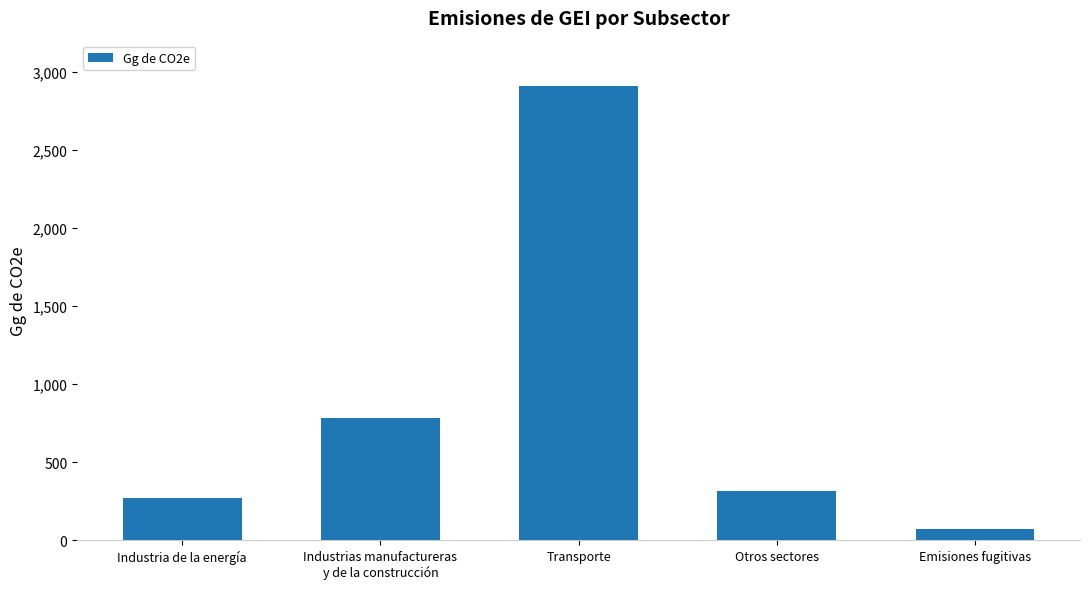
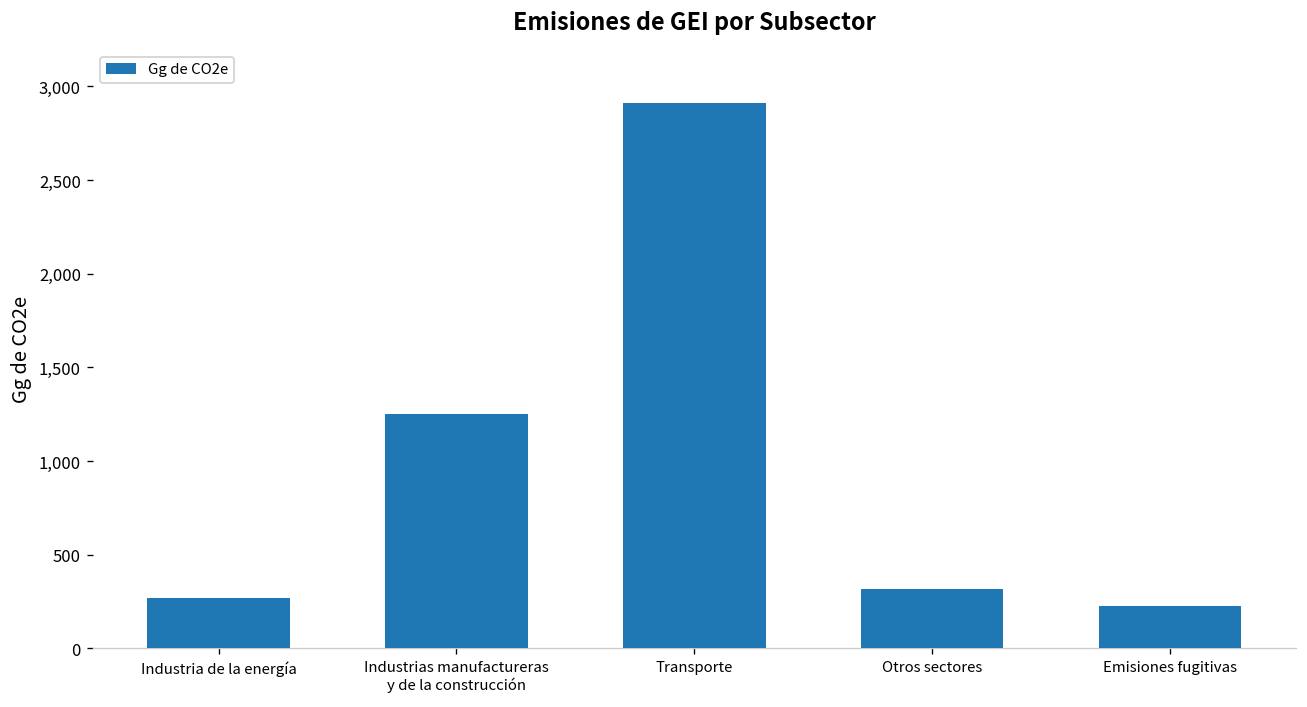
Industrias manufactureras y de la construcción: 780 -> 1,250
Emisiones fugitivas: 70 -> 230
